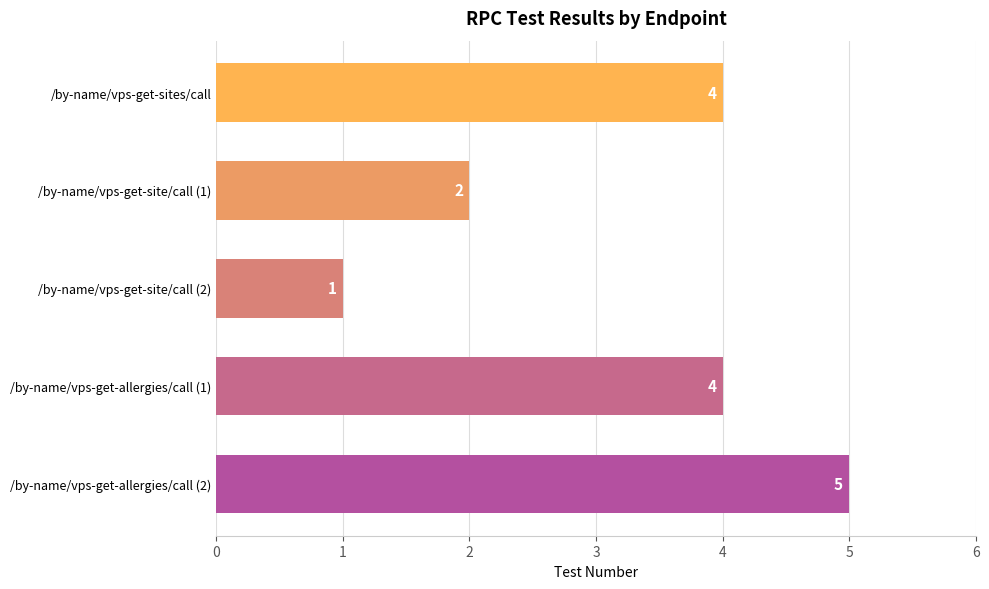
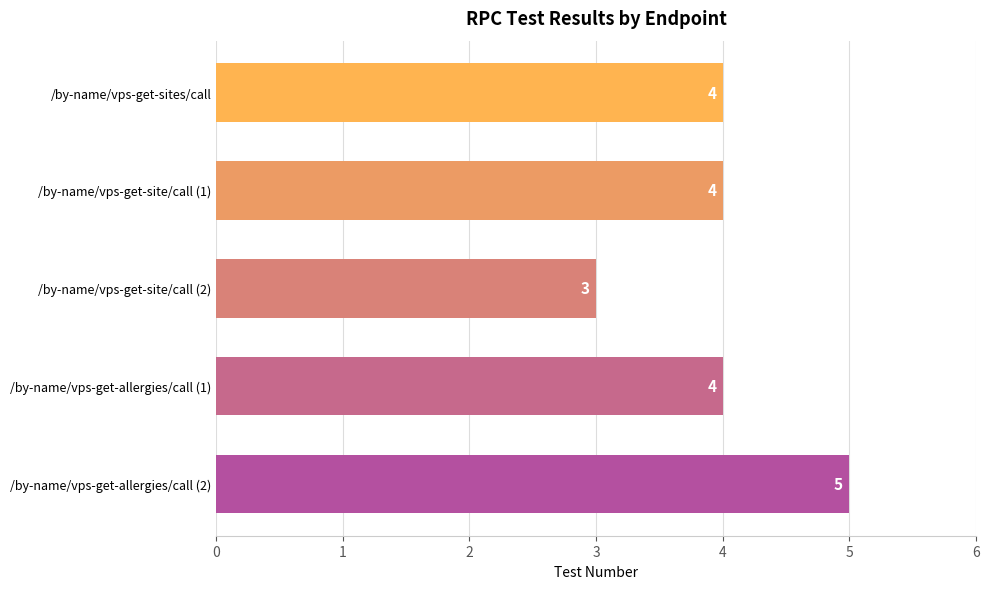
/by-name/vps-get-site/call (1): 2 -> 4
/by-name/vps-get-site/call (2): 1 -> 3
